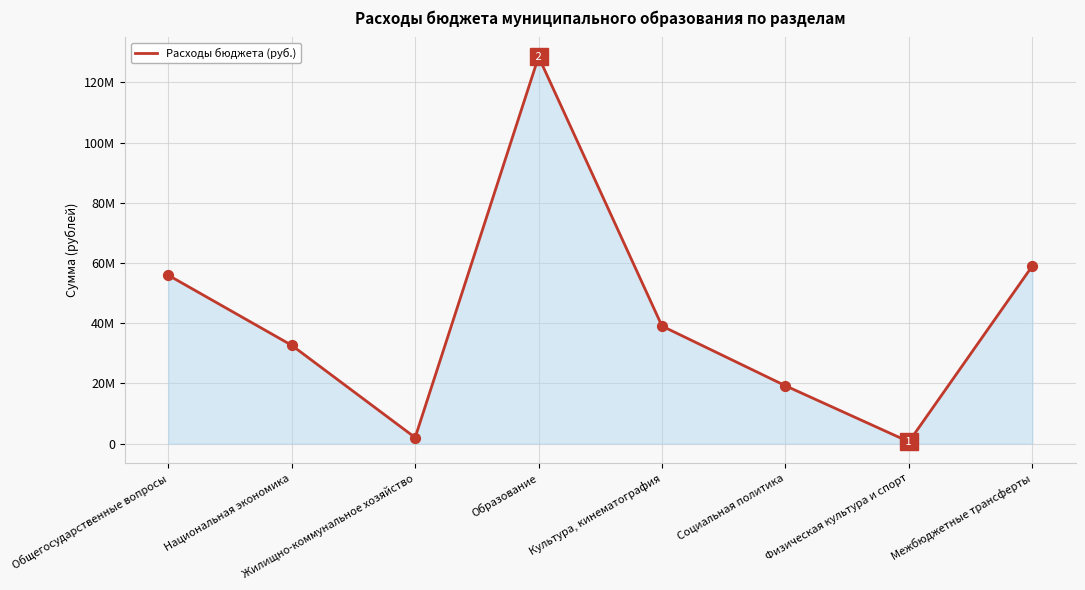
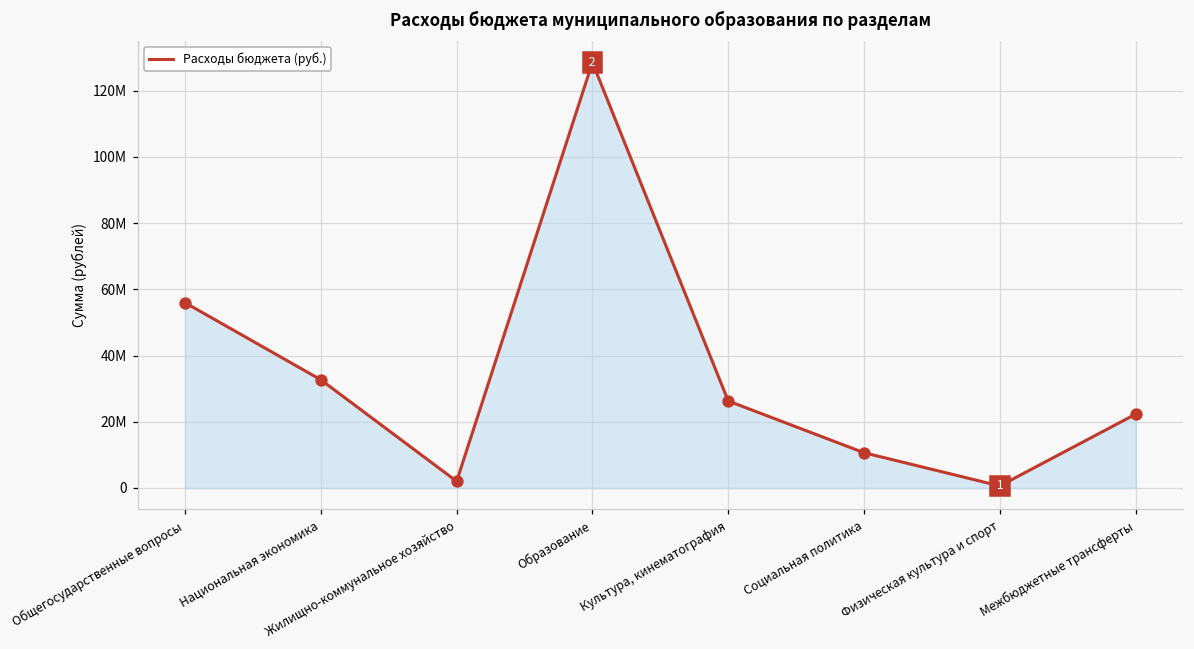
Культура, кинематография: 39000000 -> 26000000
Социальная политика: 19000000 -> 11000000
Межбюджетные трансферты: 59000000 -> 22000000
